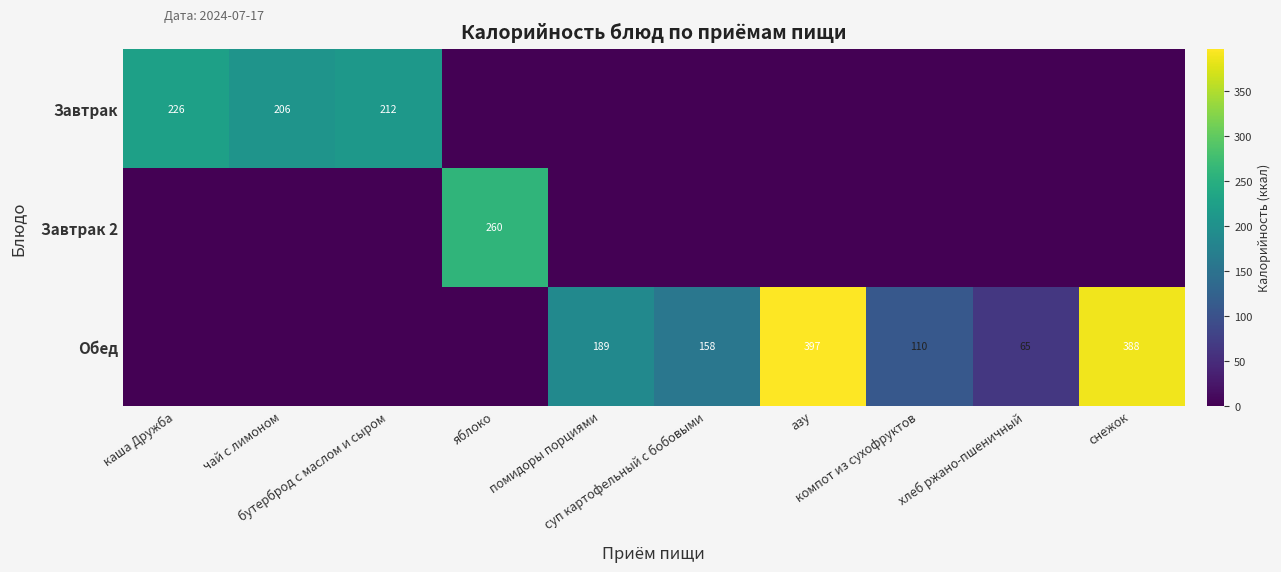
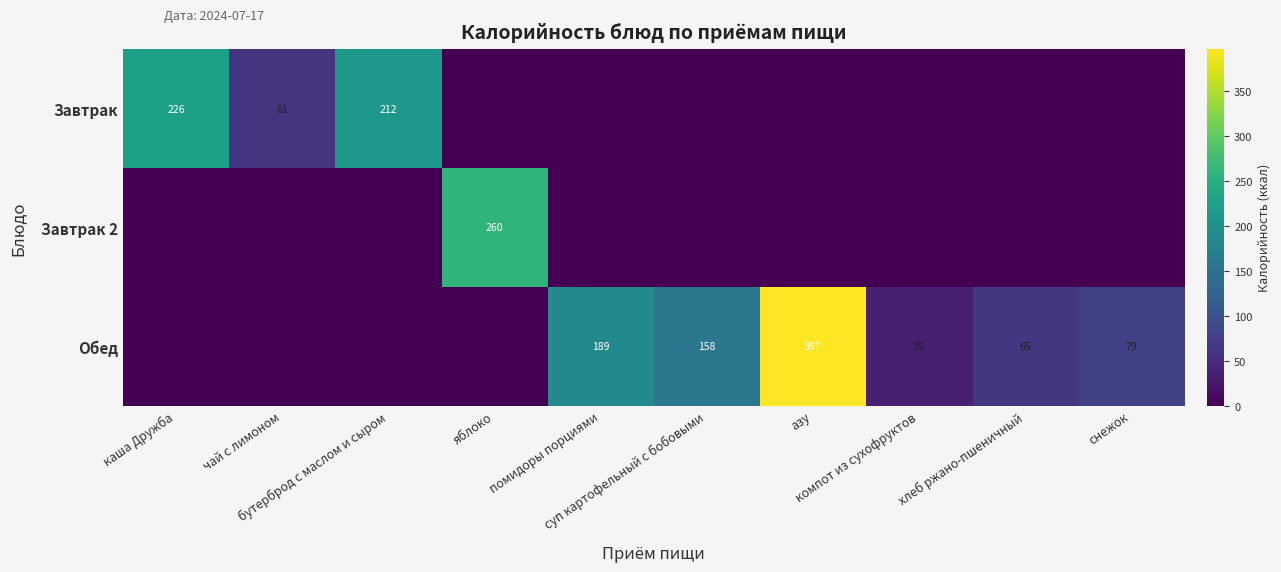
Завтрак, чай с лимоном: 206 -> 61
Обед, компот из сухофруктов: 110 -> 35
Обед, снежок: 388 -> 79
